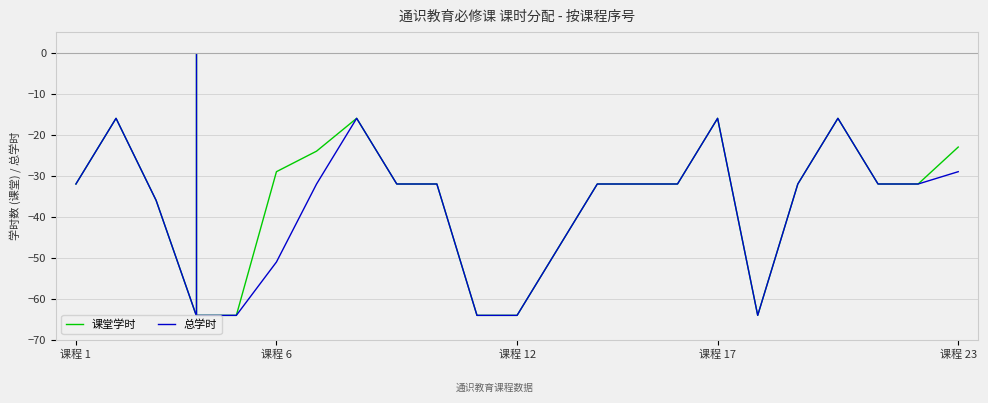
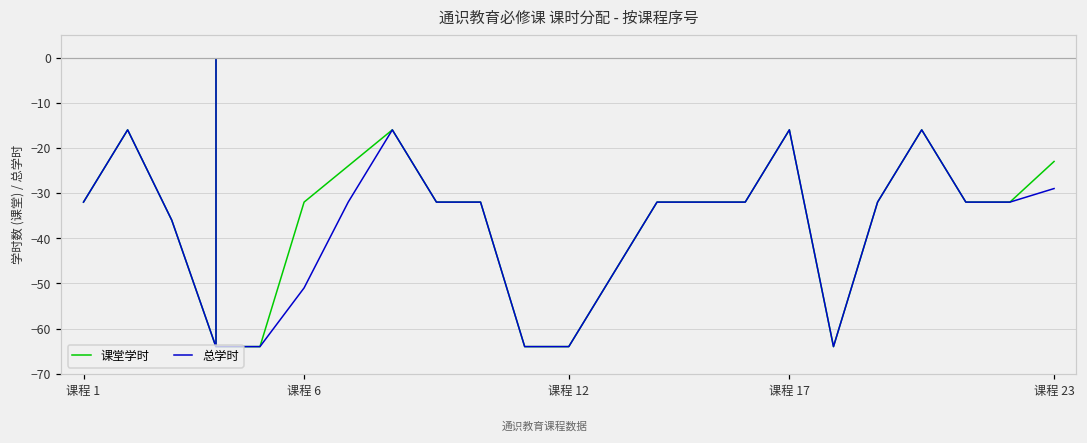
课堂学时, 课程 6: -29 -> -32
